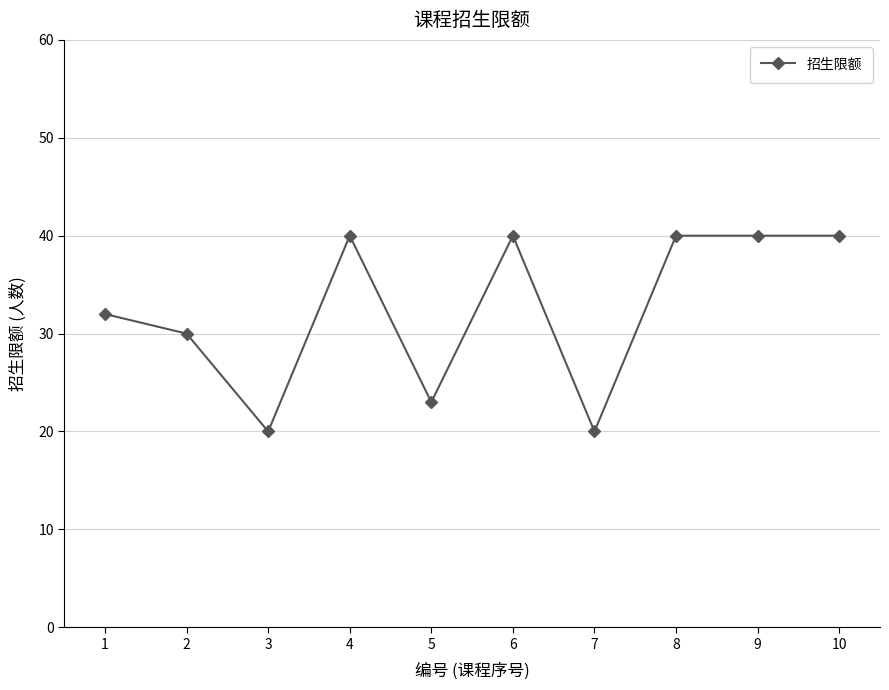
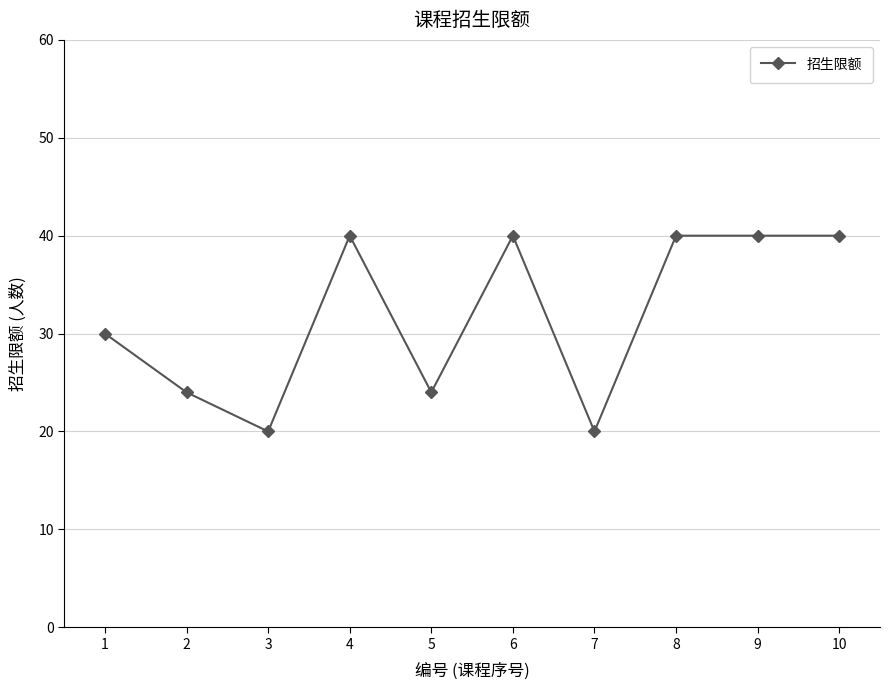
1: 32 -> 30
2: 30 -> 24
5: 23 -> 24
